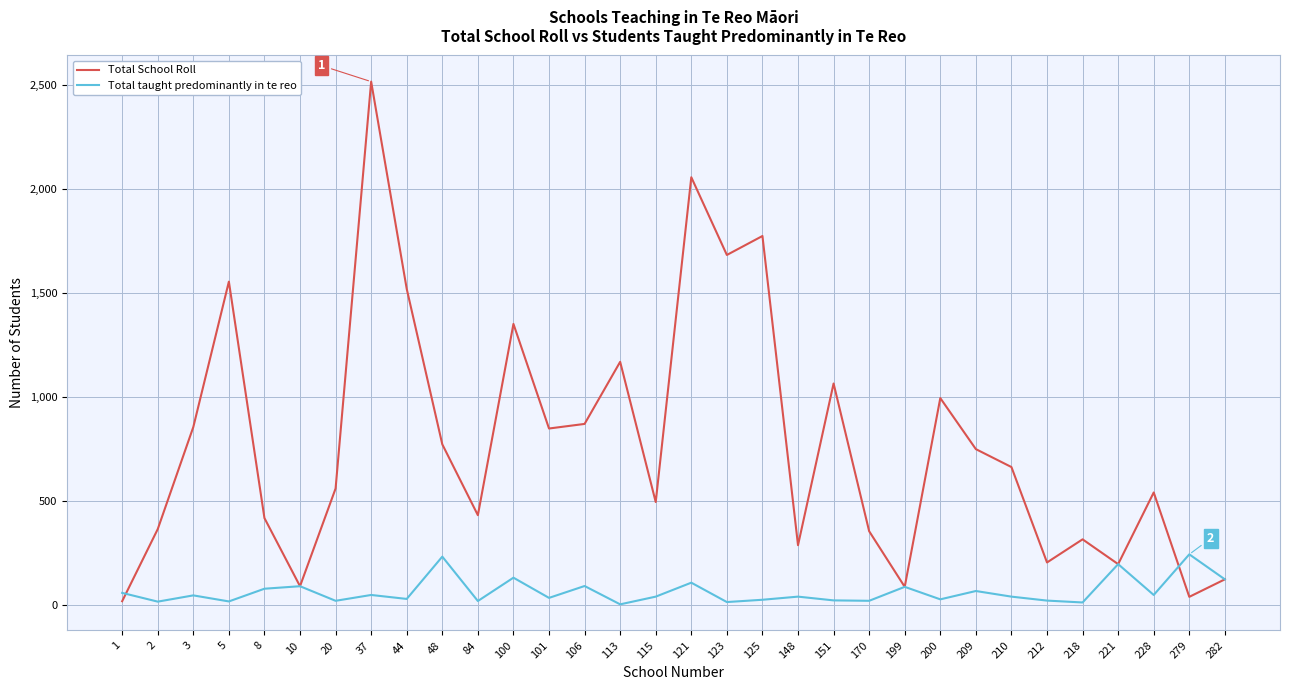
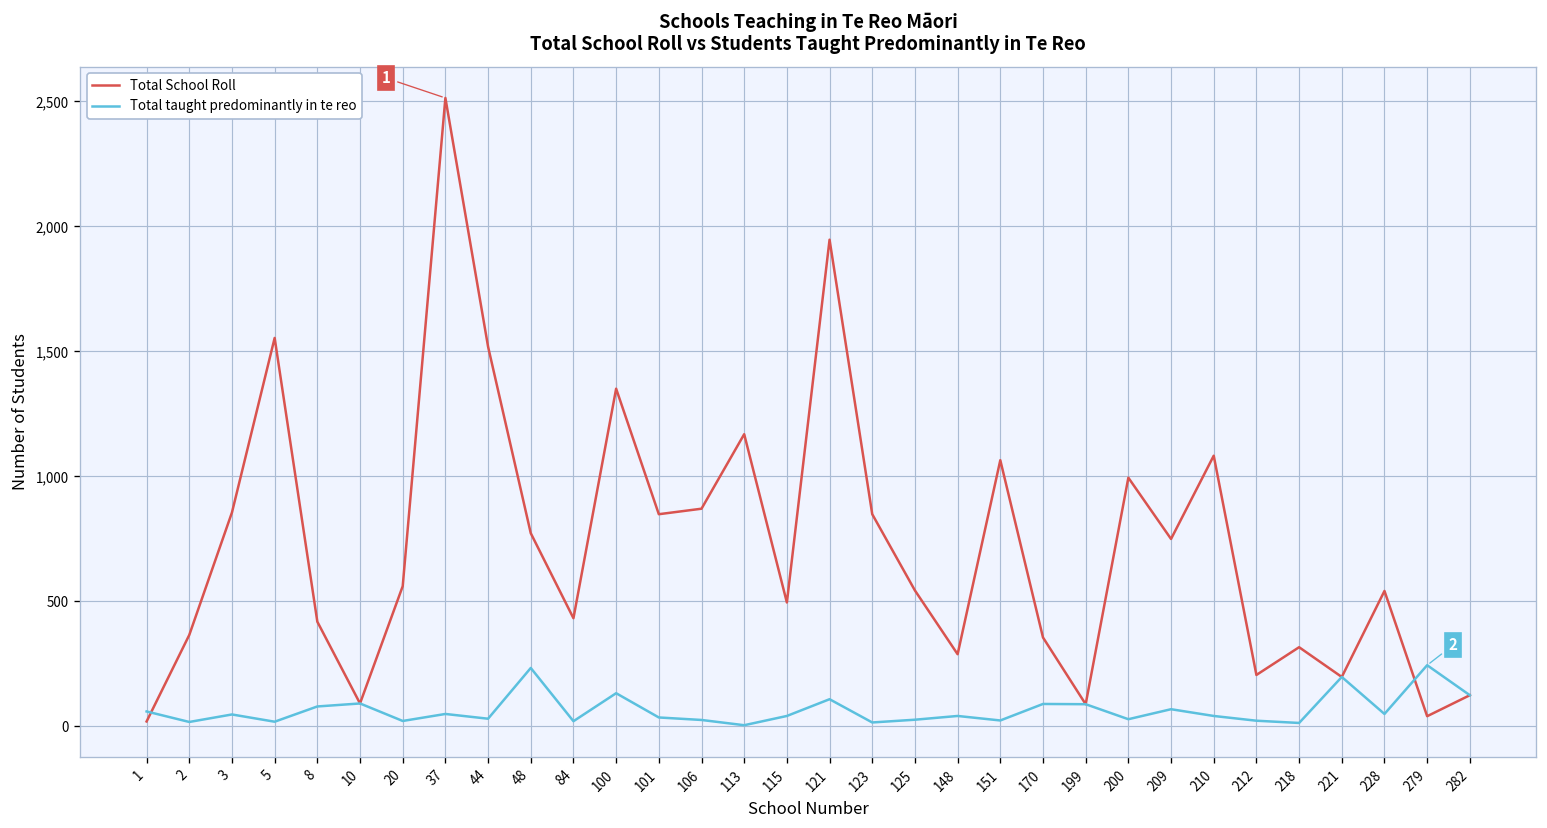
Total taught predominantly in te reo, 106: 90 -> 30
Total School Roll, 121: 2,060 -> 1,950
Total School Roll, 123: 1,680 -> 850
Total School Roll, 125: 1,770 -> 540
Total taught predominantly in te reo, 170: 20 -> 90
Total School Roll, 210: 660 -> 1,080
